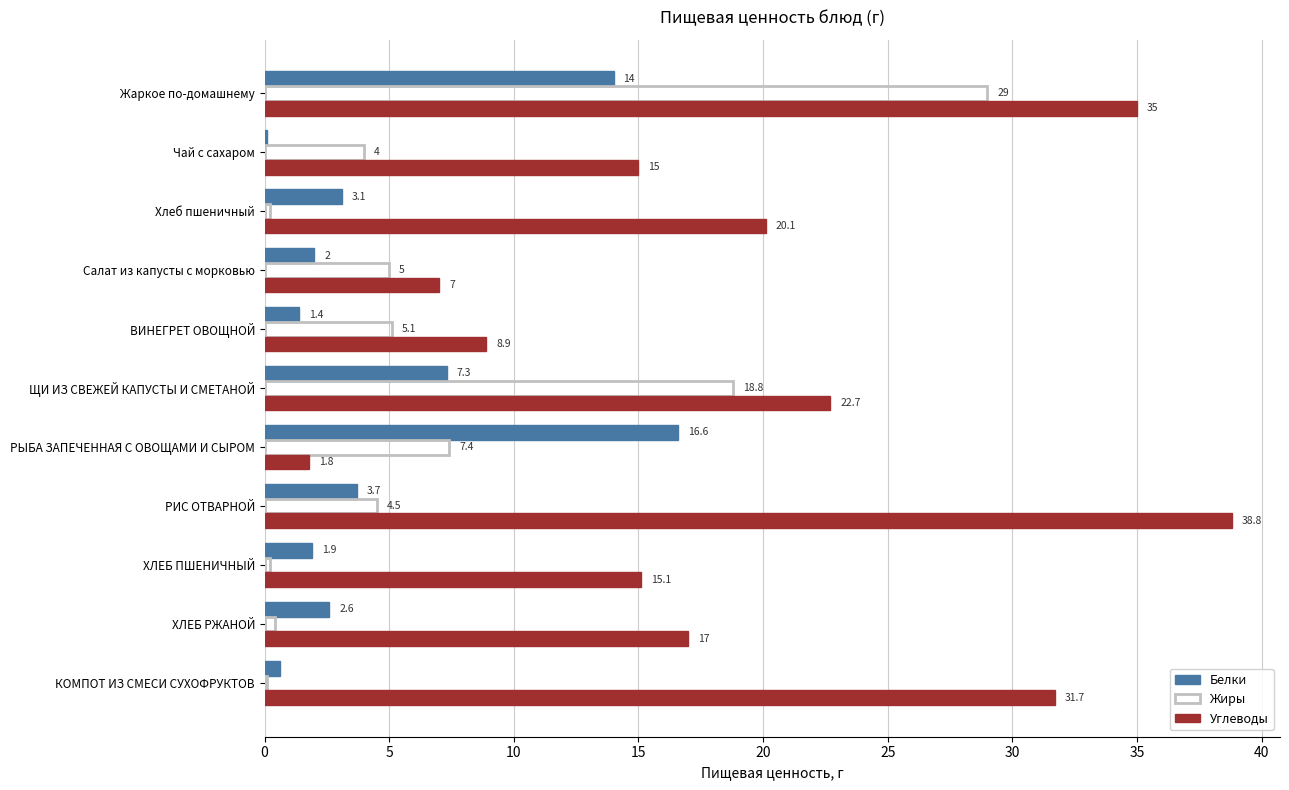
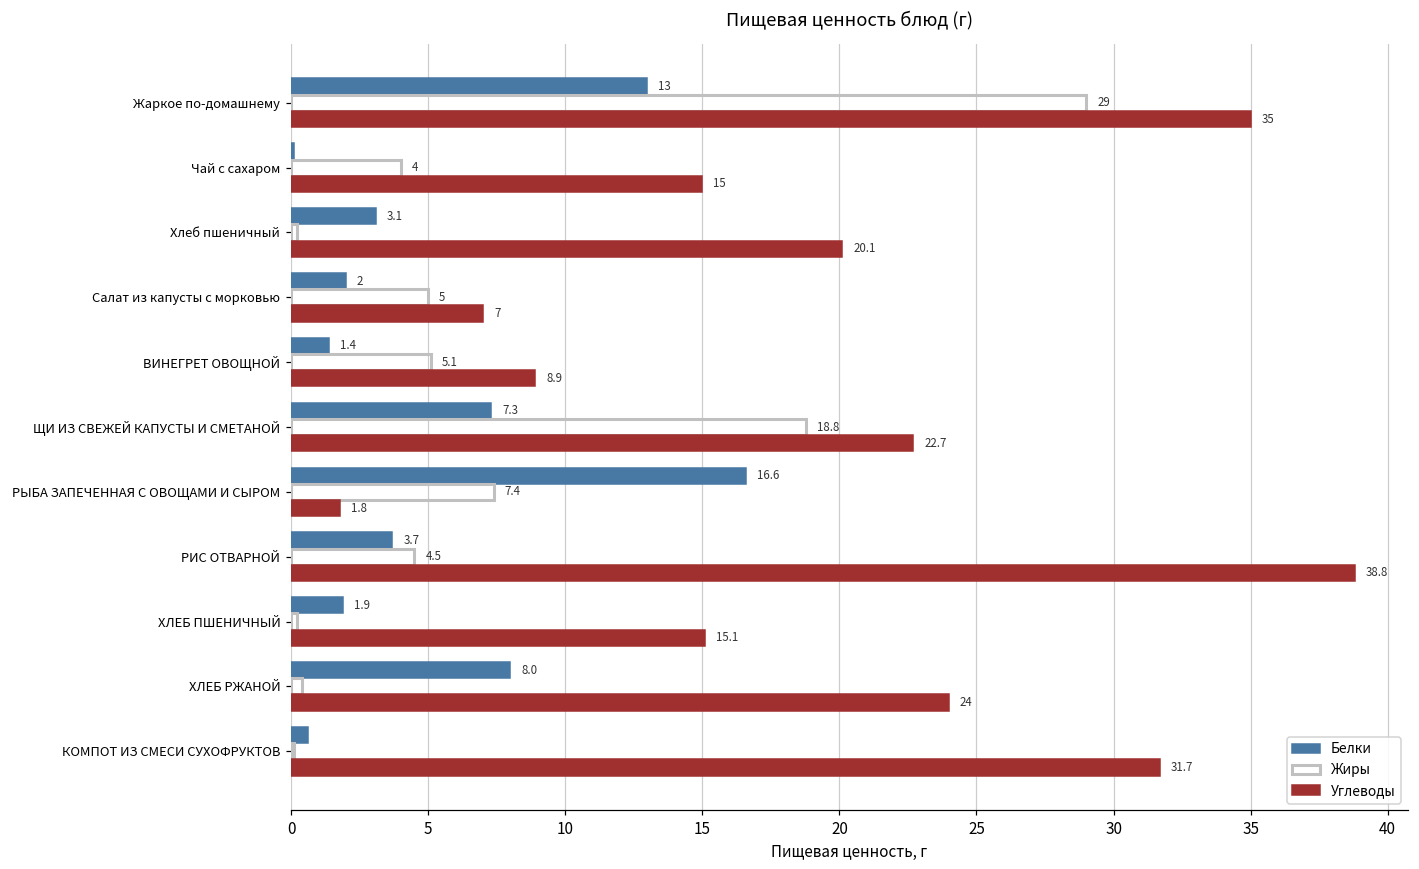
Белки, Жаркое по-домашнему: 14 -> 13
Белки, ХЛЕБ РЖАНОЙ: 2.6 -> 8.0
Углеводы, ХЛЕБ РЖАНОЙ: 17 -> 24
